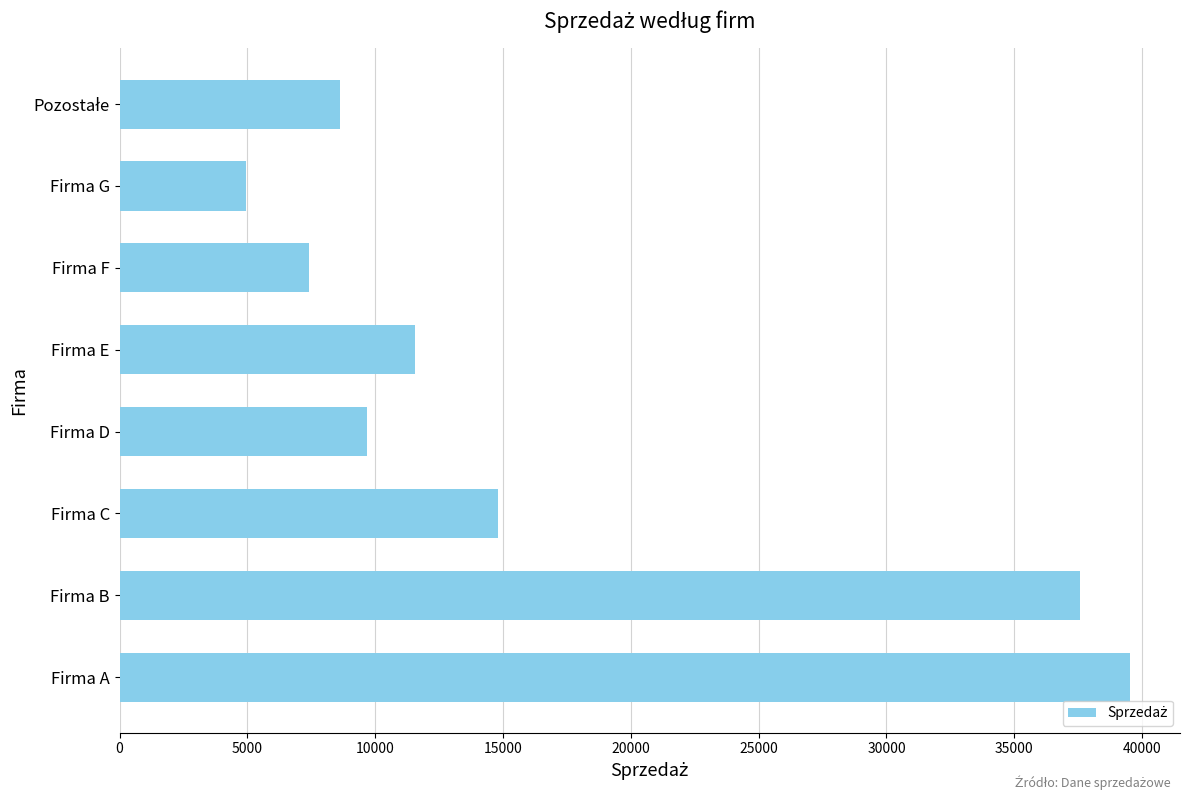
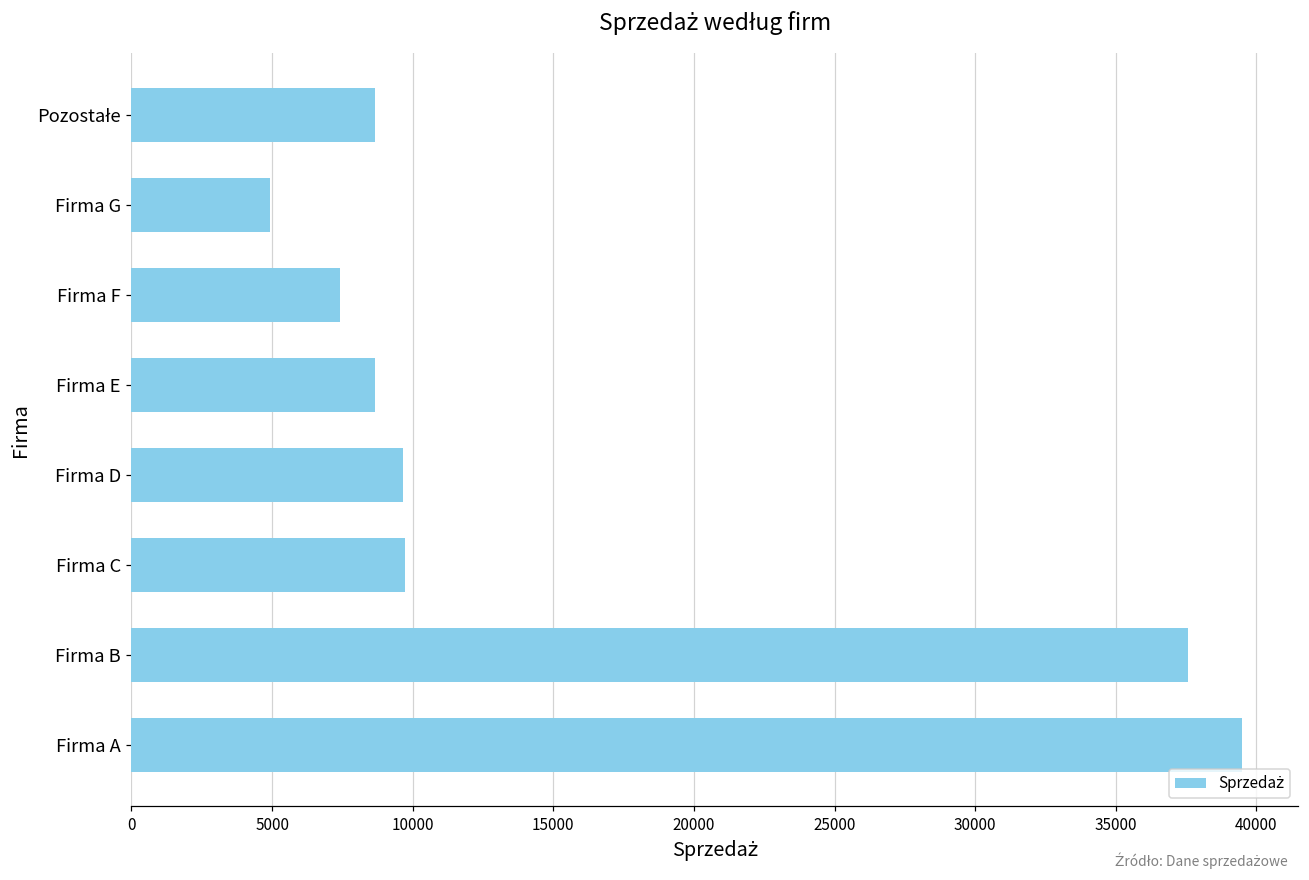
Firma E: 11600 -> 8600
Firma C: 14800 -> 9700
